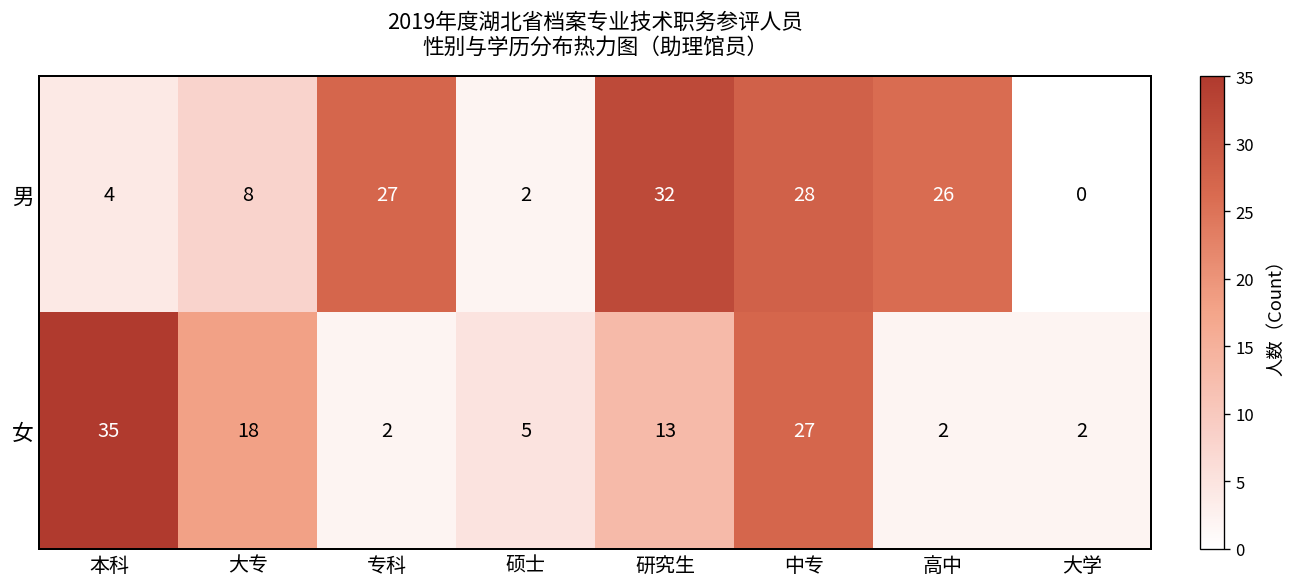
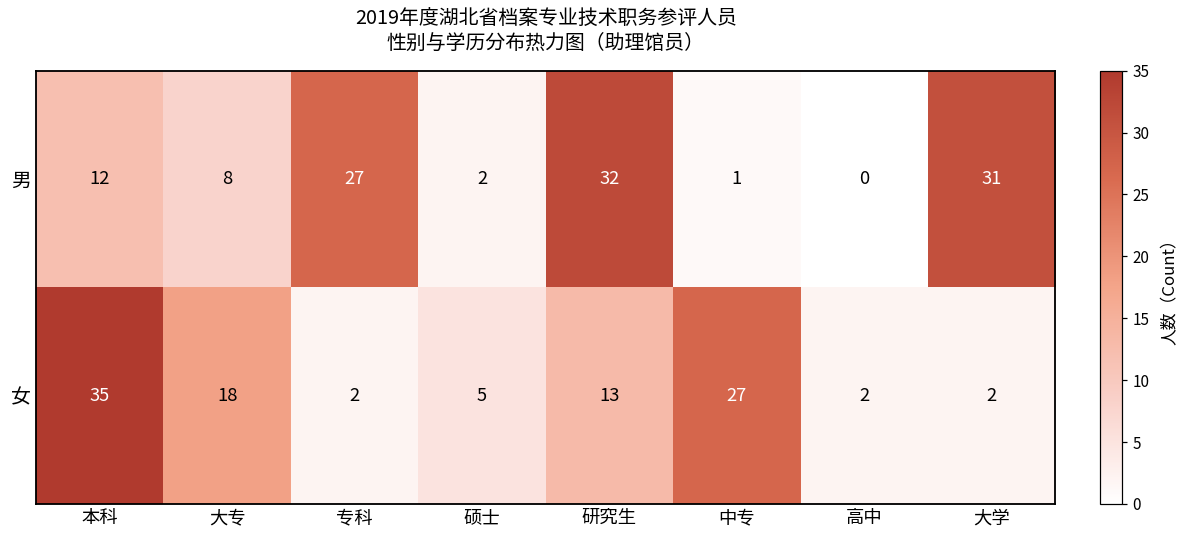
男, 本科: 4 -> 12
男, 中专: 28 -> 1
男, 高中: 26 -> 0
男, 大学: 0 -> 31
